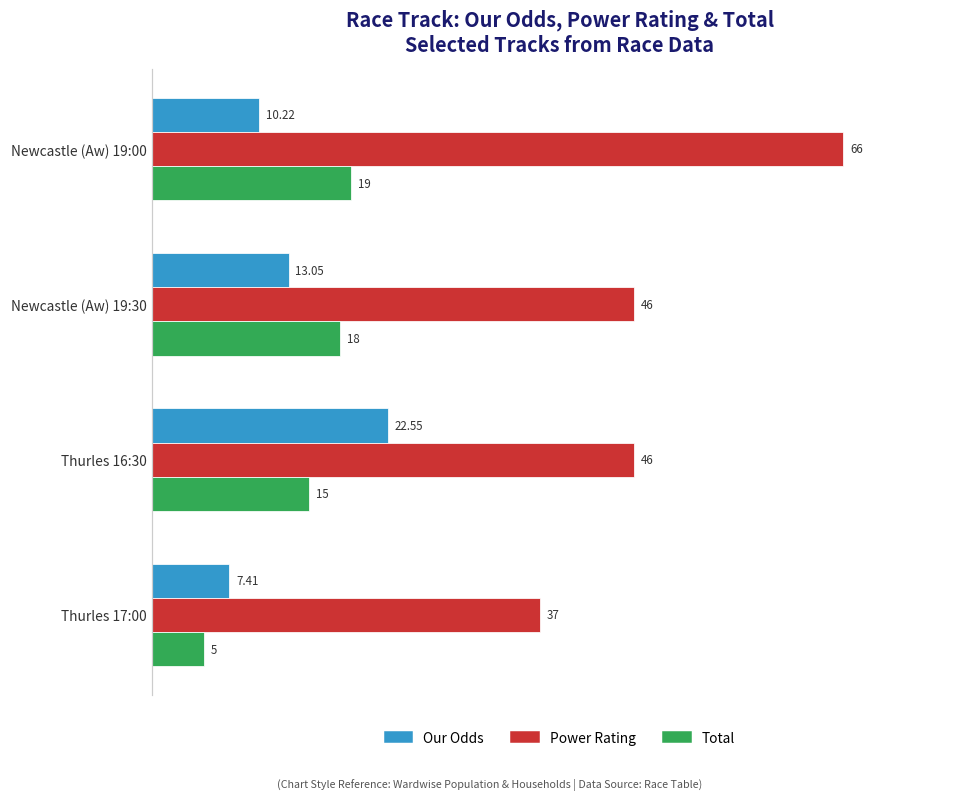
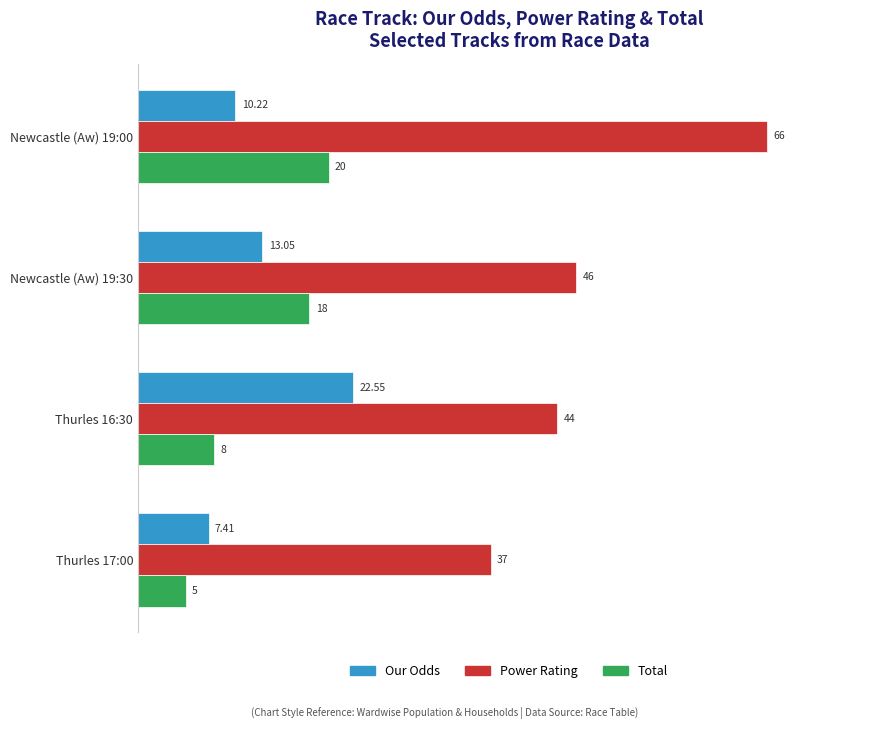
Total, Newcastle (Aw) 19:00: 19 -> 20
Power Rating, Thurles 16:30: 46 -> 44
Total, Thurles 16:30: 15 -> 8
